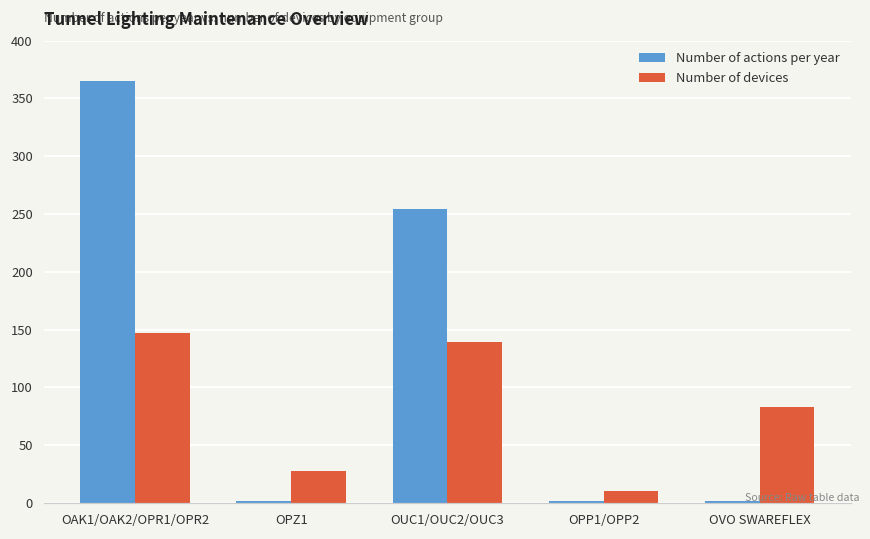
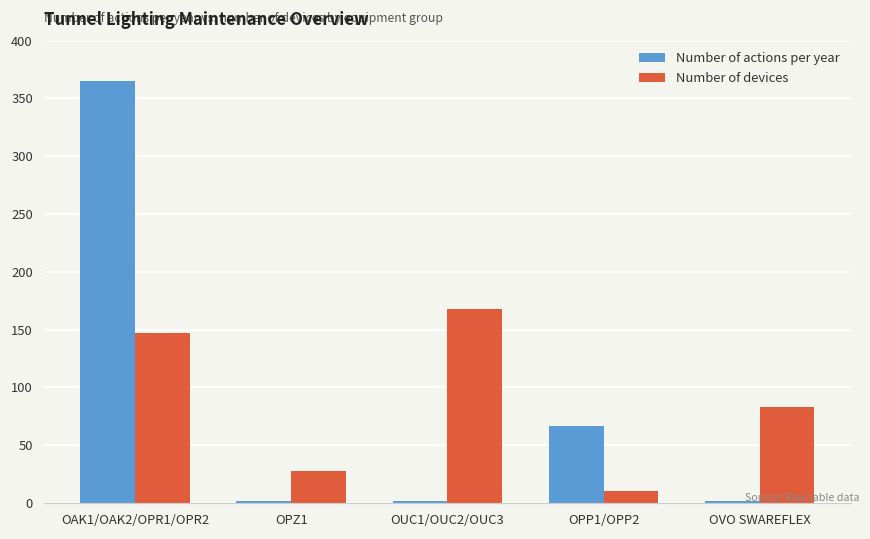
Number of actions per year, OUC1/OUC2/OUC3: 254 -> 2
Number of devices, OUC1/OUC2/OUC3: 139 -> 168
Number of actions per year, OPP1/OPP2: 2 -> 67
